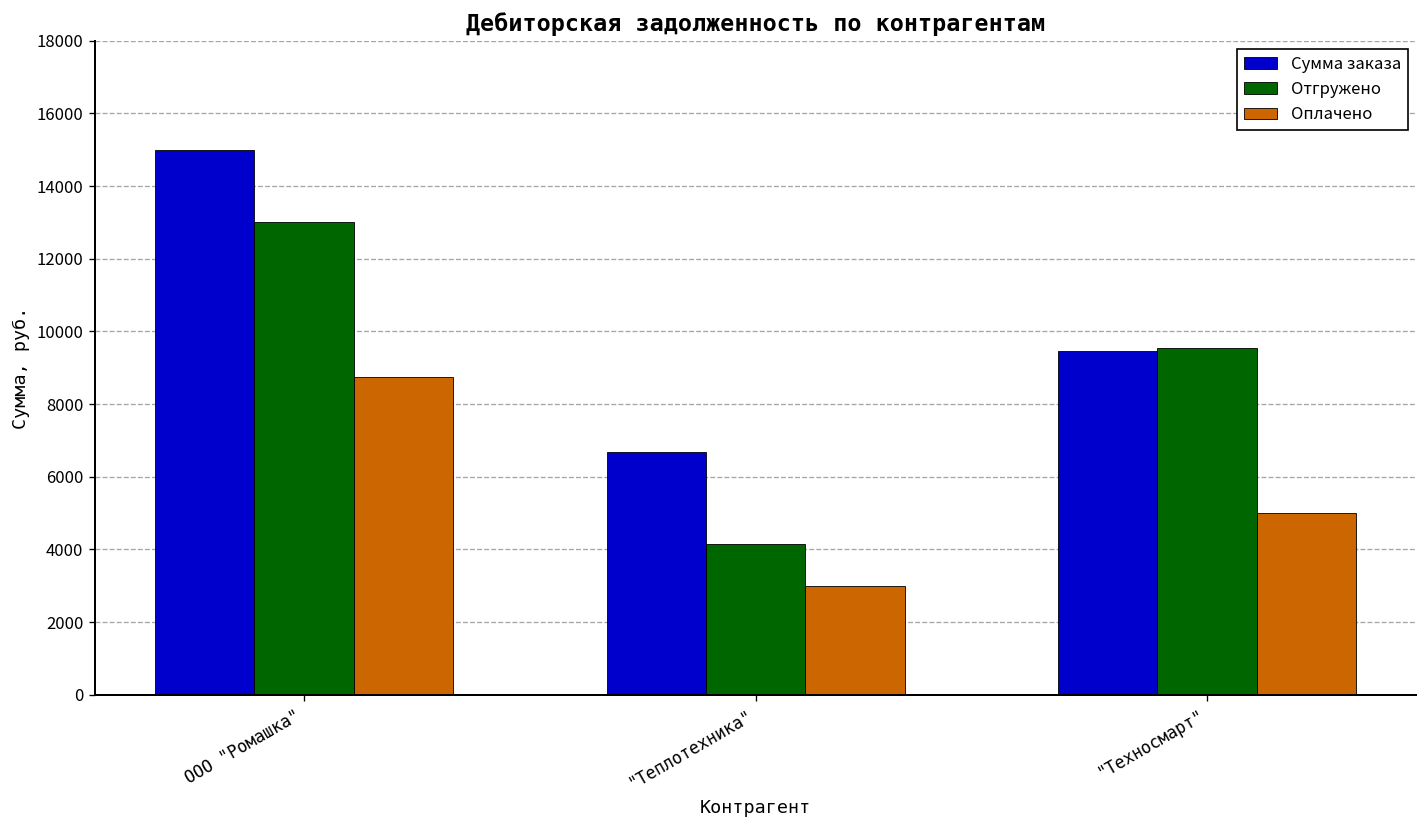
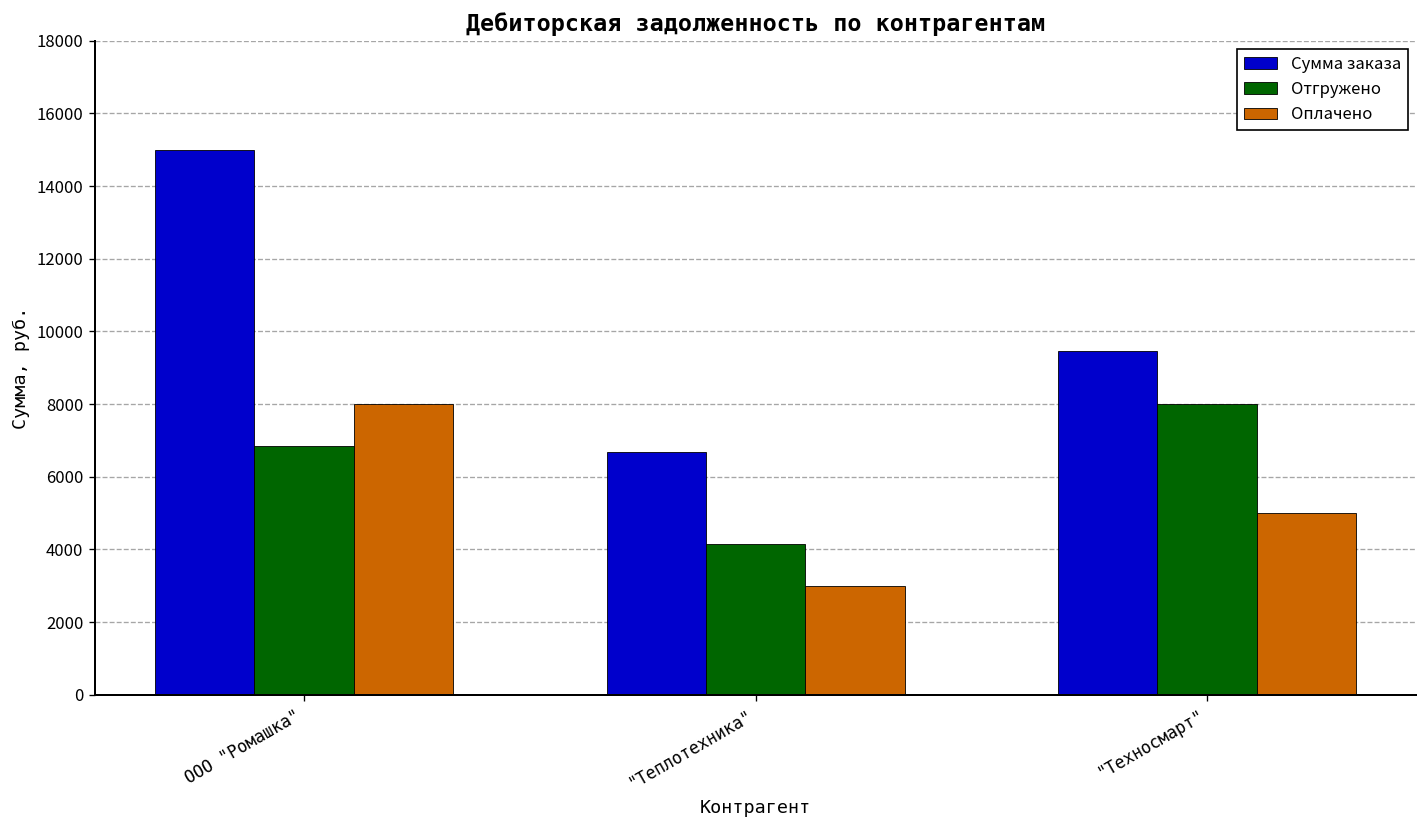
Отгружено, ООО "Ромашка": 13000 -> 6900
Оплачено, ООО "Ромашка": 8700 -> 8000
Отгружено, "Техносмарт": 9500 -> 8000
